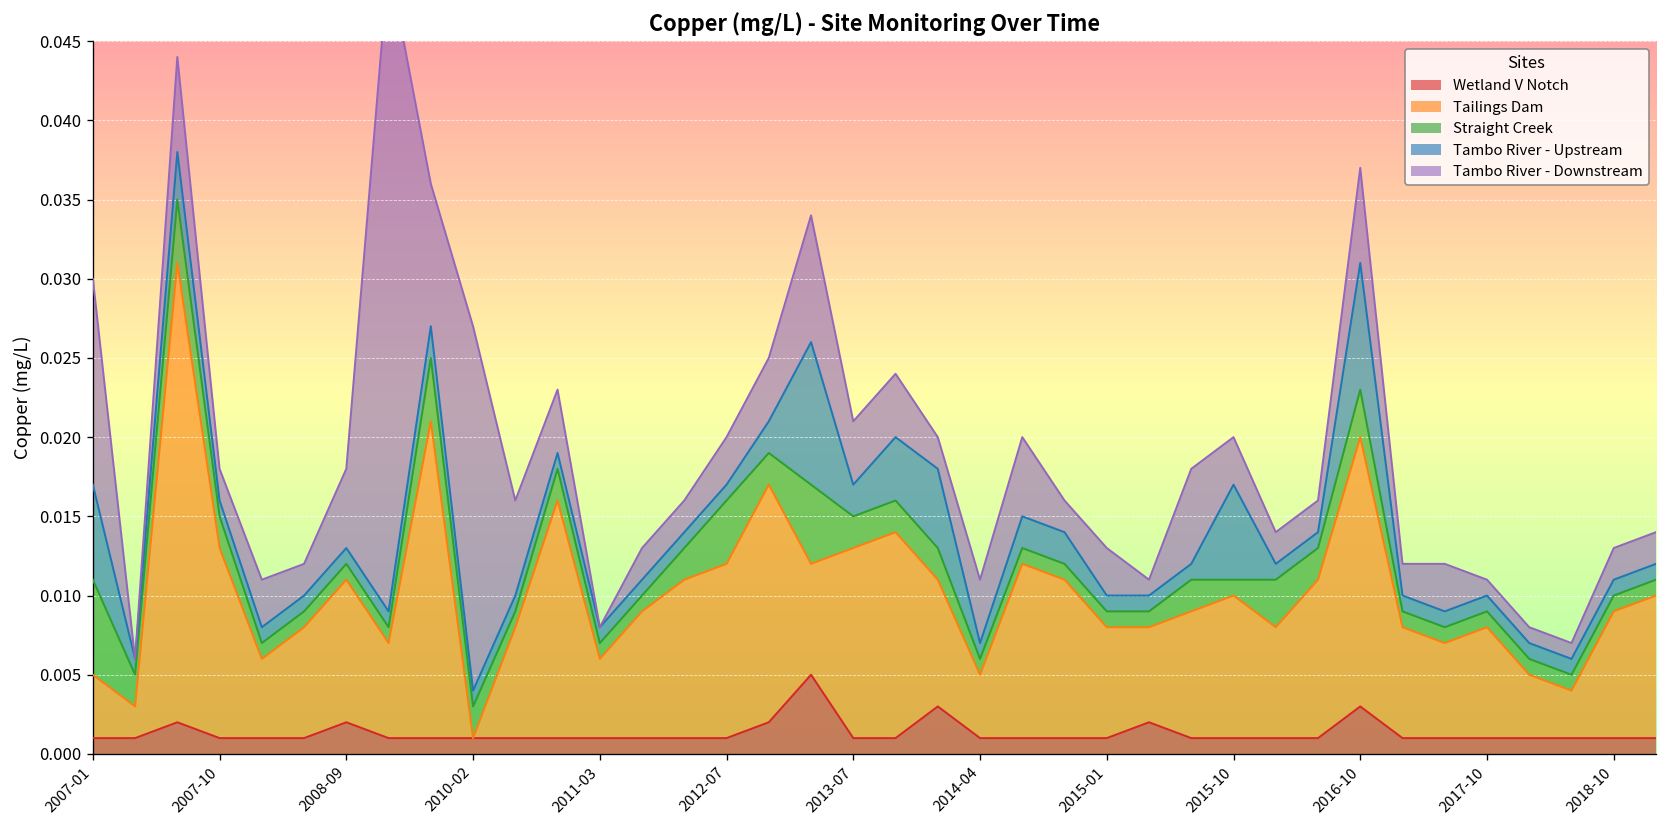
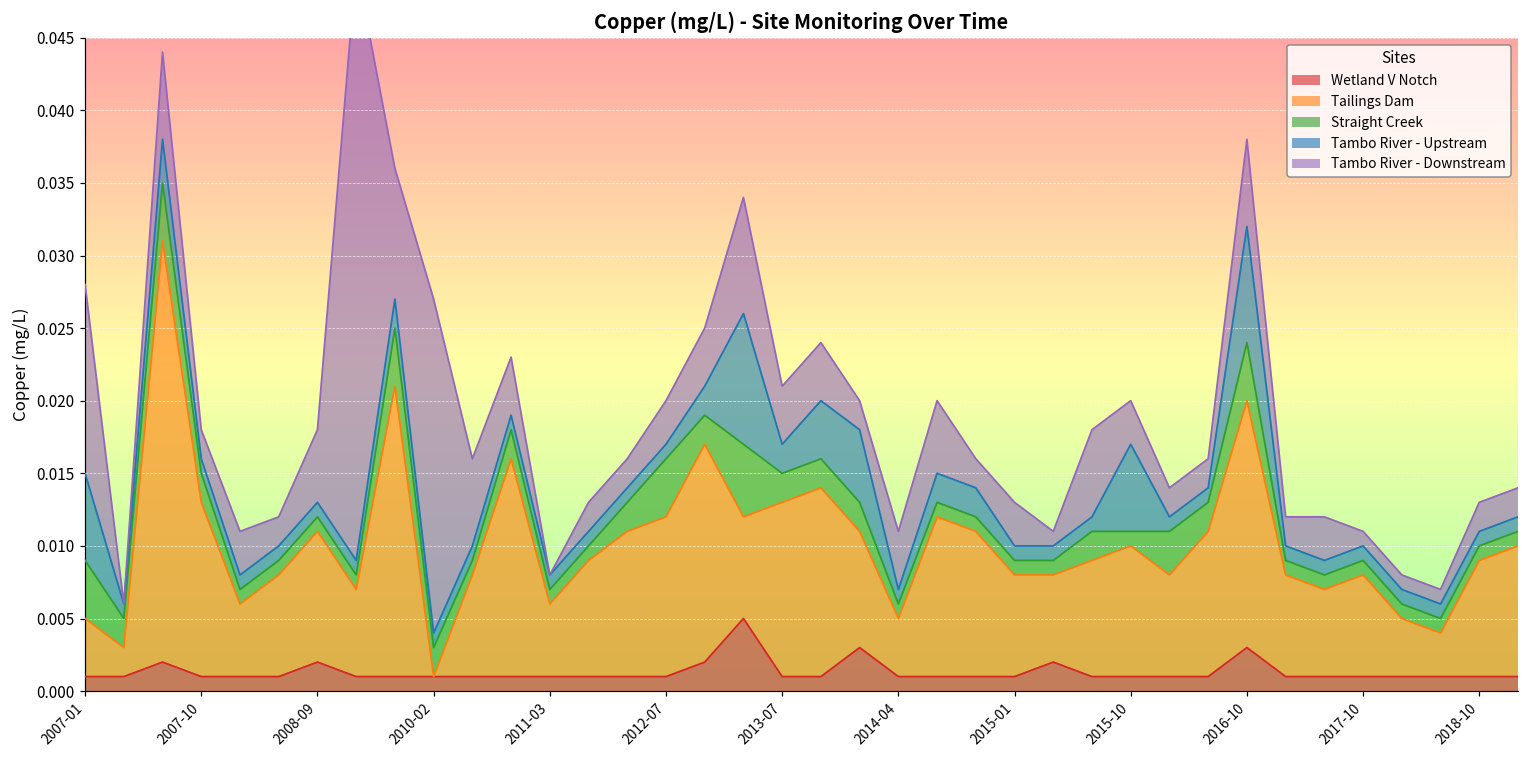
Straight Creek, 2007-01: 0.006 -> 0.004
Straight Creek, 2016-10: 0.003 -> 0.004
